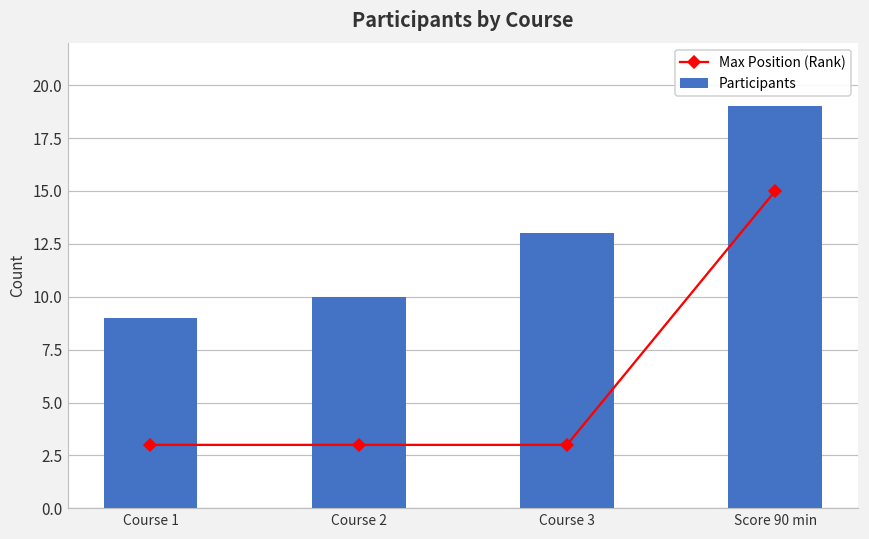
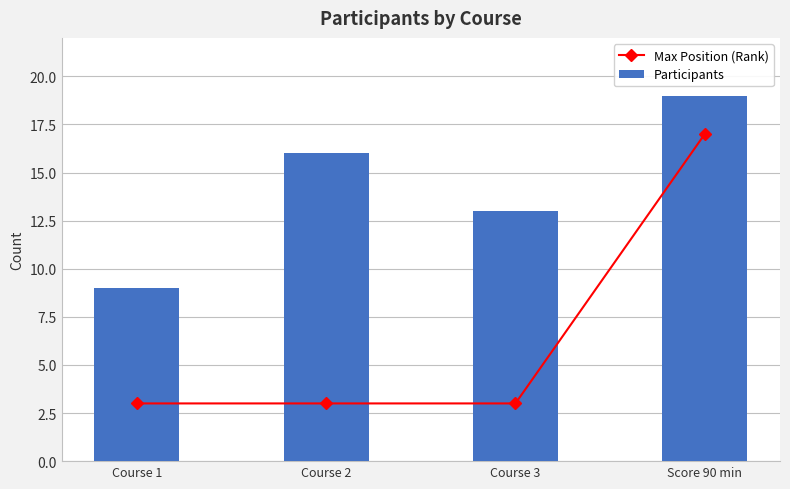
Participants, Course 2: 10 -> 16
Max Position (Rank), Score 90 min: 15 -> 17
